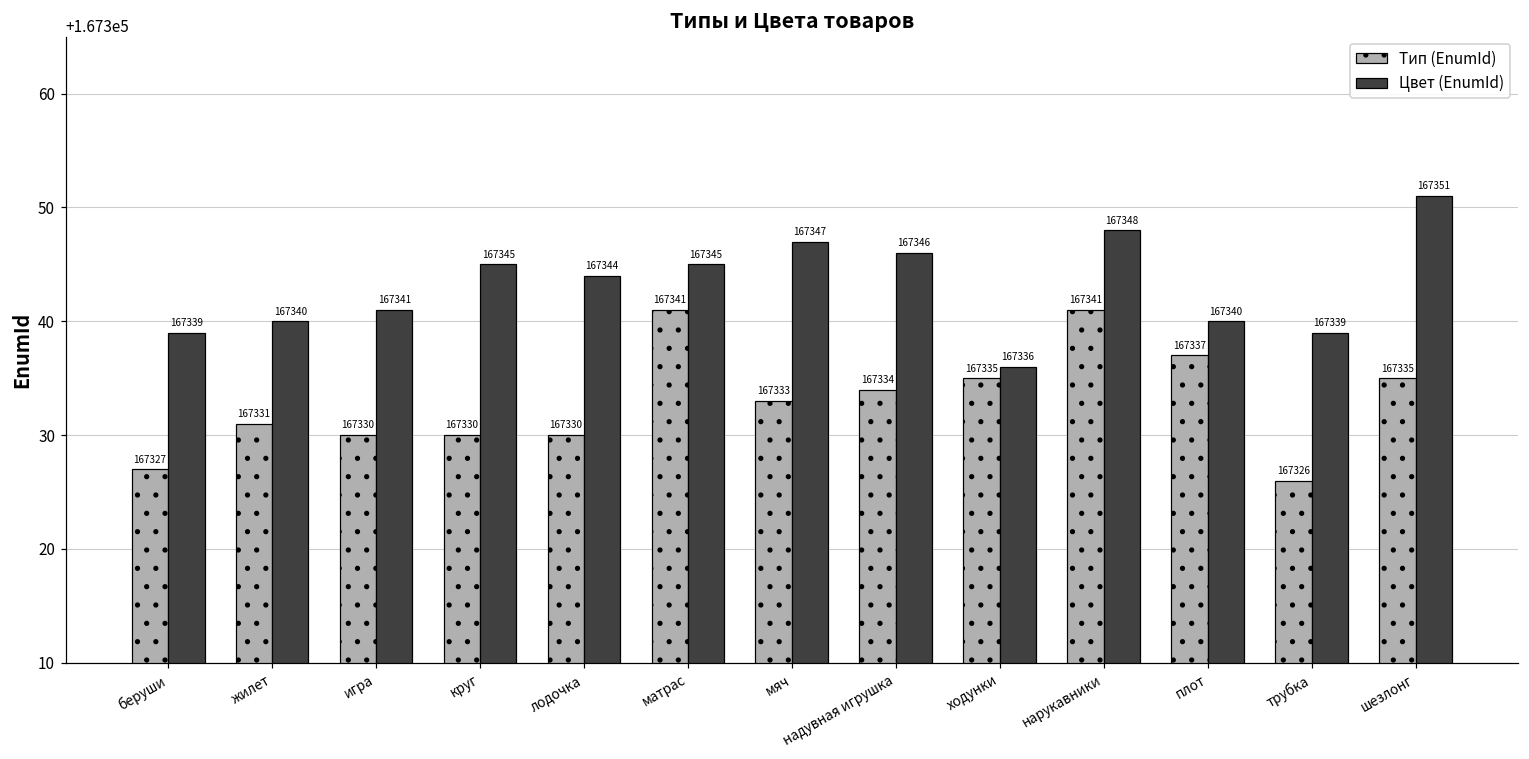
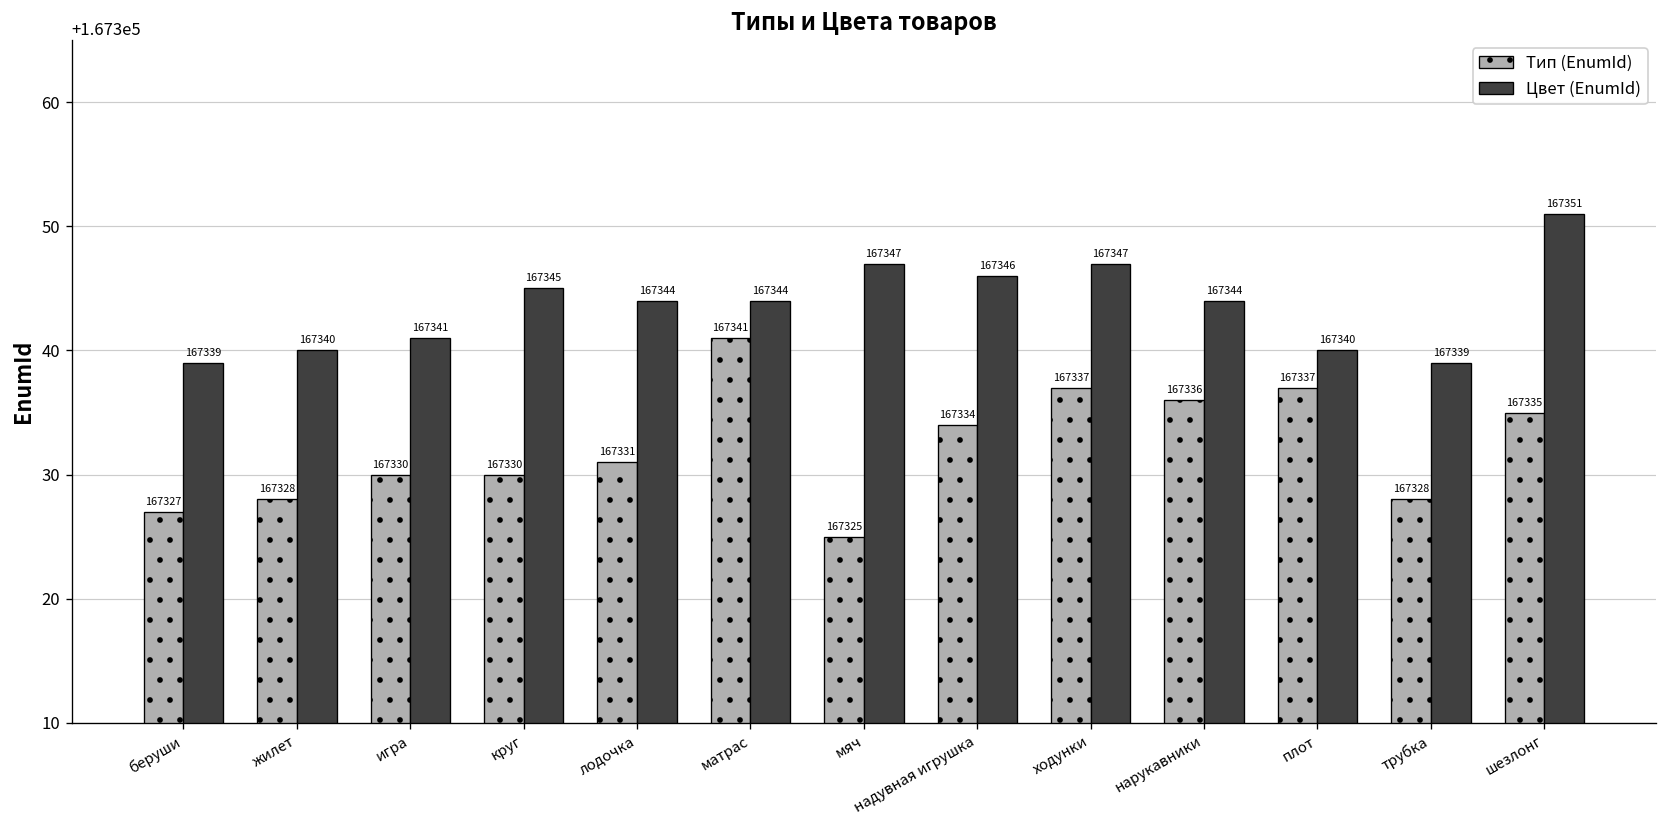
Тип (EnumId), жилет: 167331 -> 167328
Тип (EnumId), лодочка: 167330 -> 167331
Цвет (EnumId), матрас: 167345 -> 167344
Тип (EnumId), мяч: 167333 -> 167325
Тип (EnumId), ходунки: 167335 -> 167337
Цвет (EnumId), ходунки: 167336 -> 167347
Тип (EnumId), нарукавники: 167341 -> 167336
Цвет (EnumId), нарукавники: 167348 -> 167344
Тип (EnumId), трубка: 167326 -> 167328
